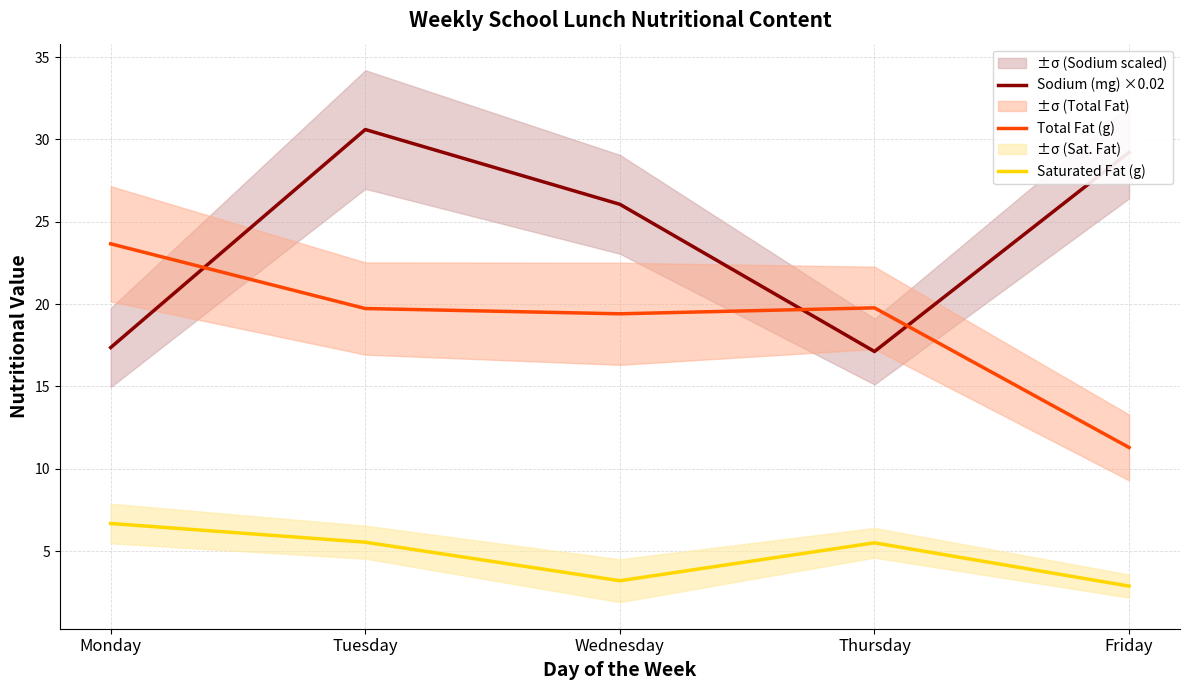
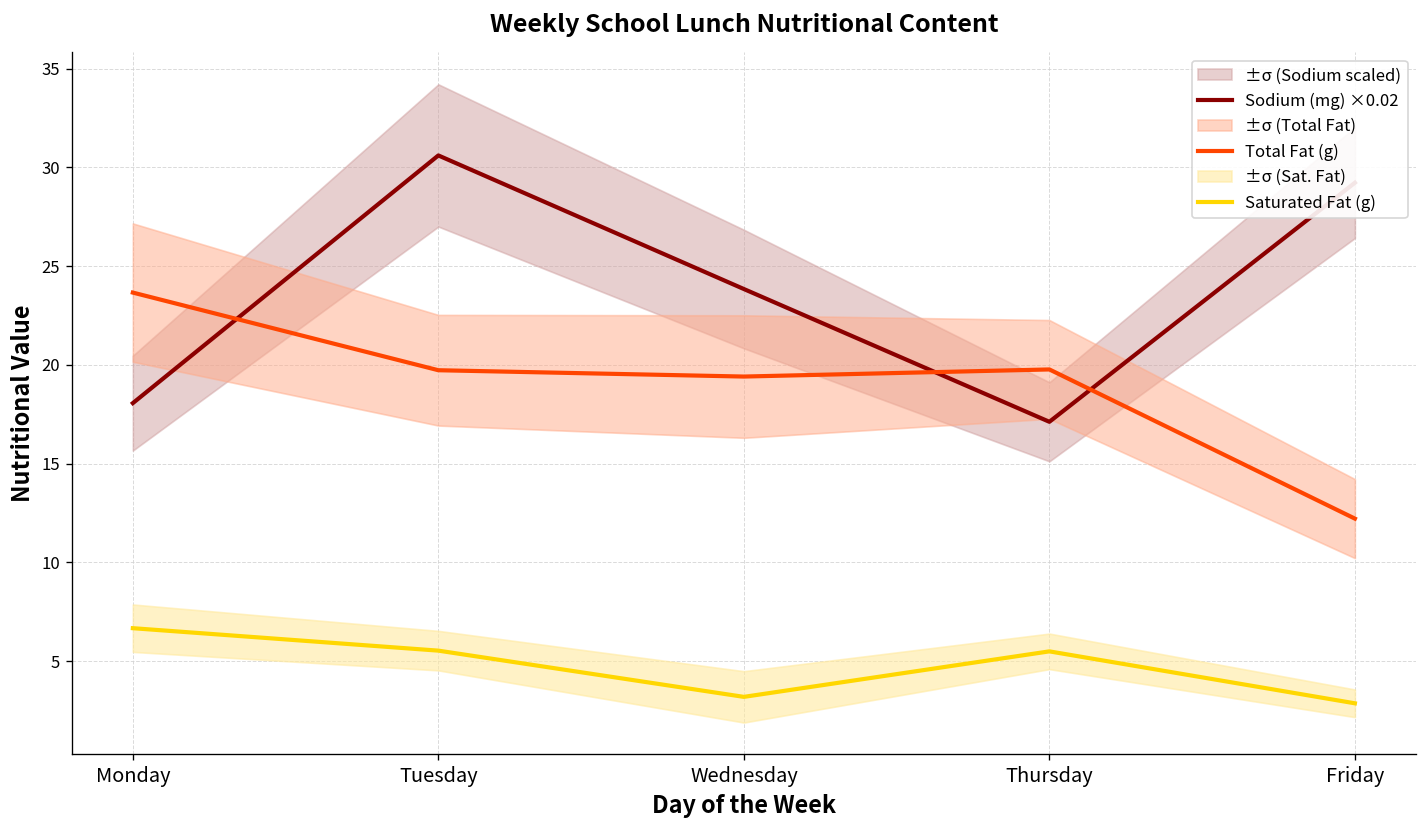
Sodium (mg) ×0.02, Monday: 17.4 -> 18.1
Sodium (mg) ×0.02, Wednesday: 26.1 -> 23.8
Total Fat (g), Friday: 11.3 -> 12.2
